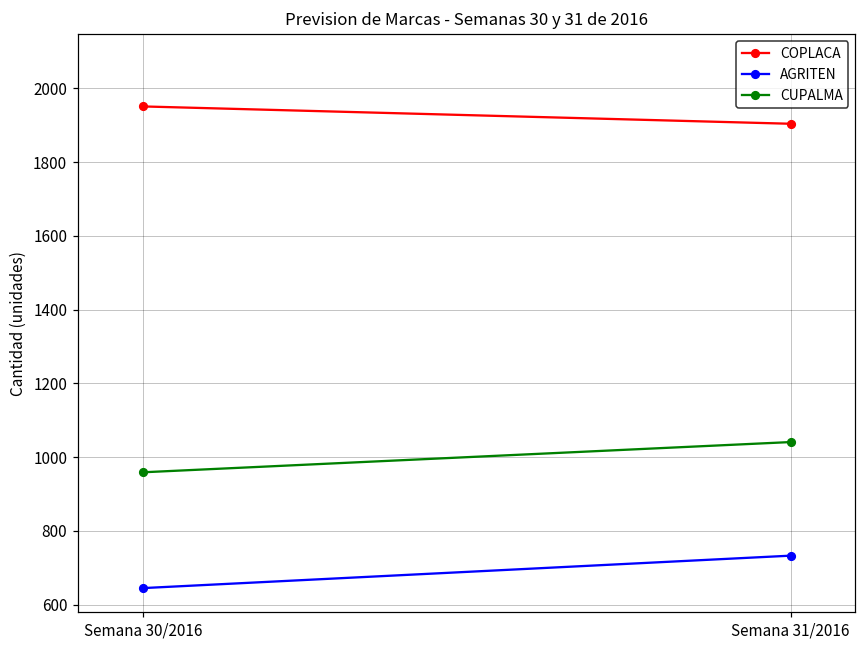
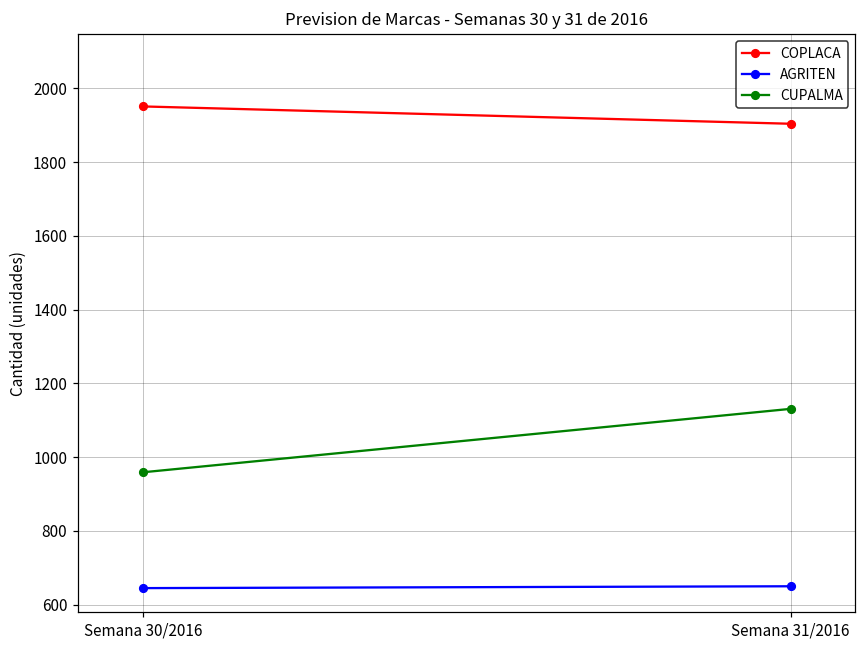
AGRITEN, Semana 31/2016: 730 -> 650
CUPALMA, Semana 31/2016: 1040 -> 1130
